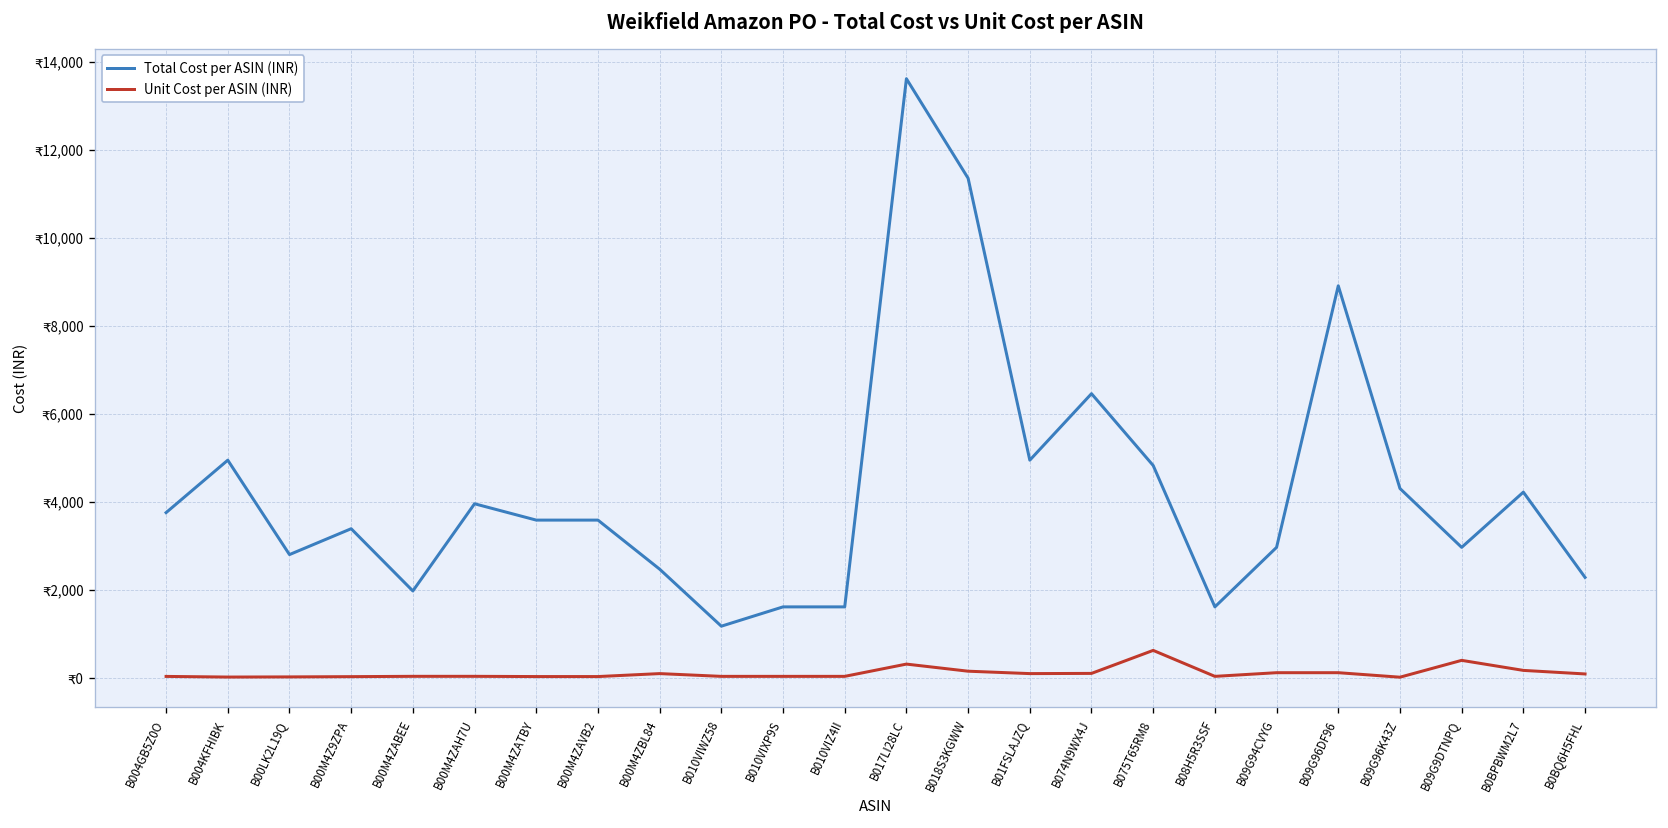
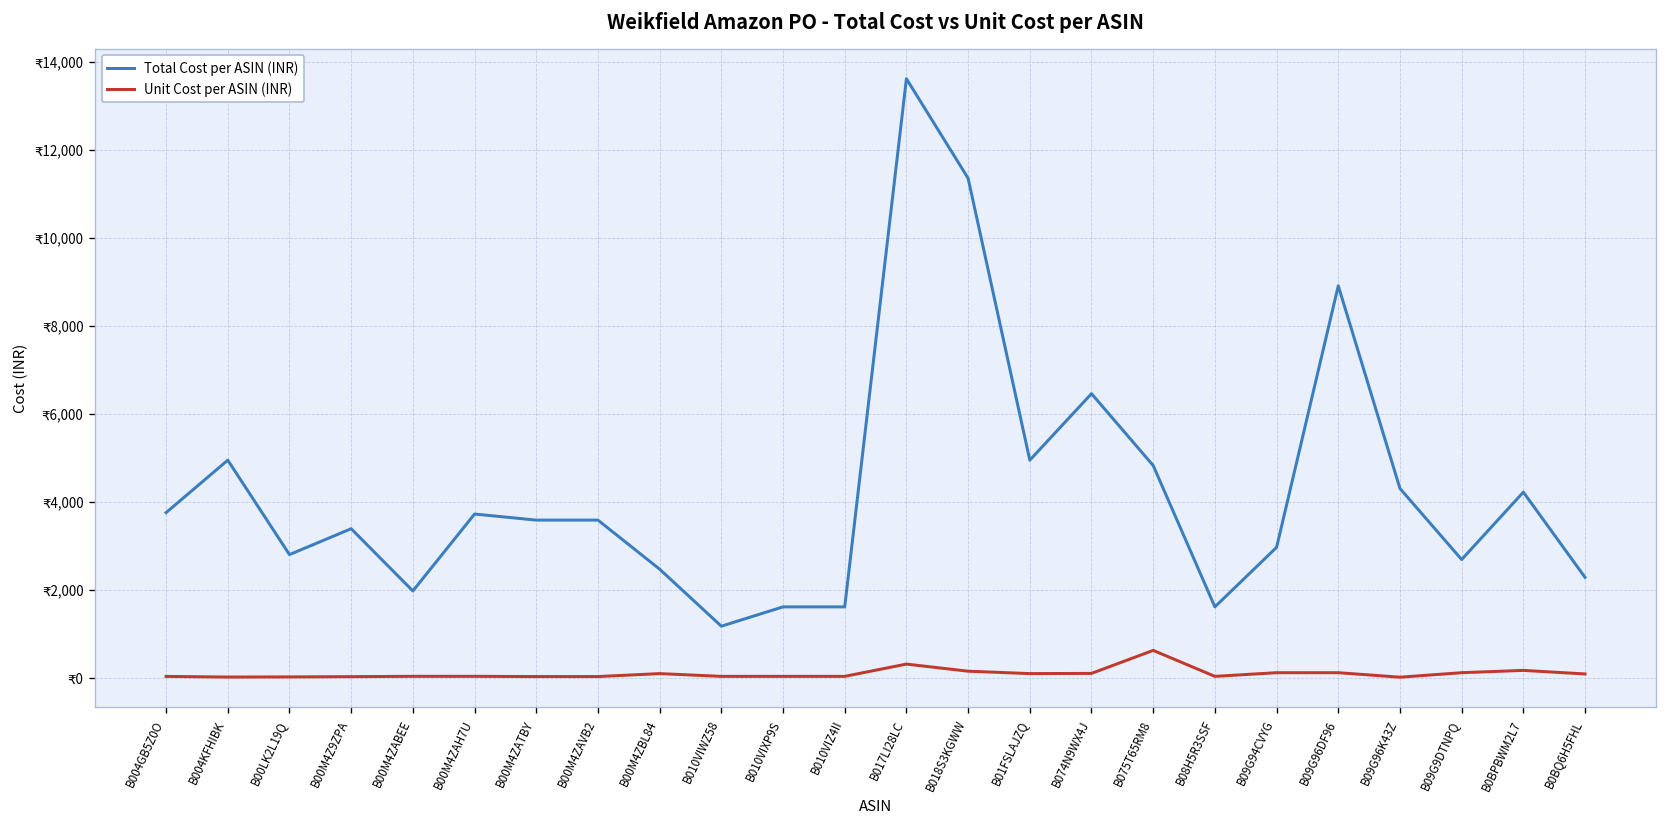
Total Cost per ASIN (INR), B00M4ZAH7U: ₹4,000 -> ₹3,700
Total Cost per ASIN (INR), B09G9DTNPQ: ₹3,000 -> ₹2,700
Unit Cost per ASIN (INR), B09G9DTNPQ: ₹400 -> ₹100
